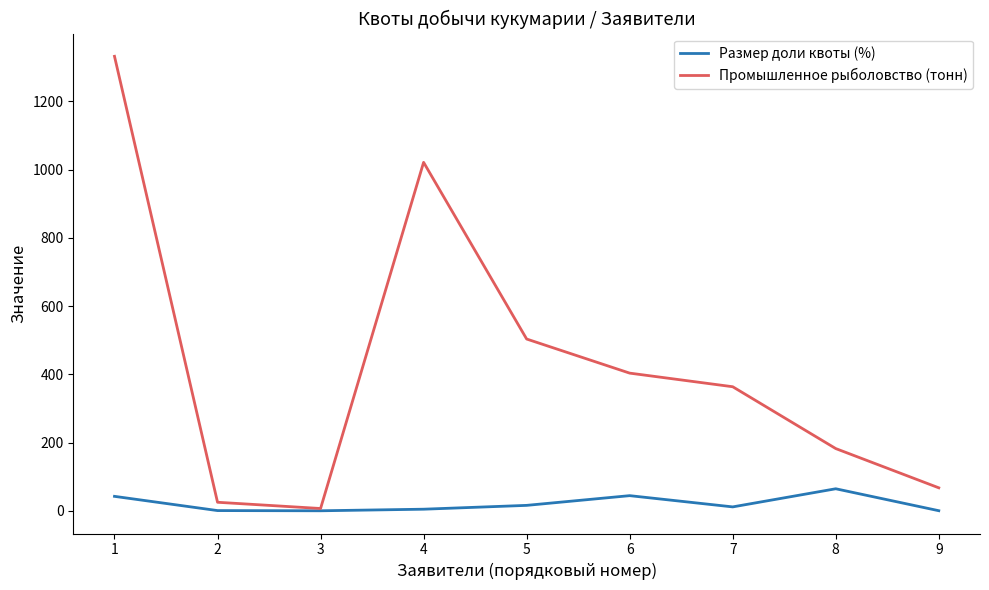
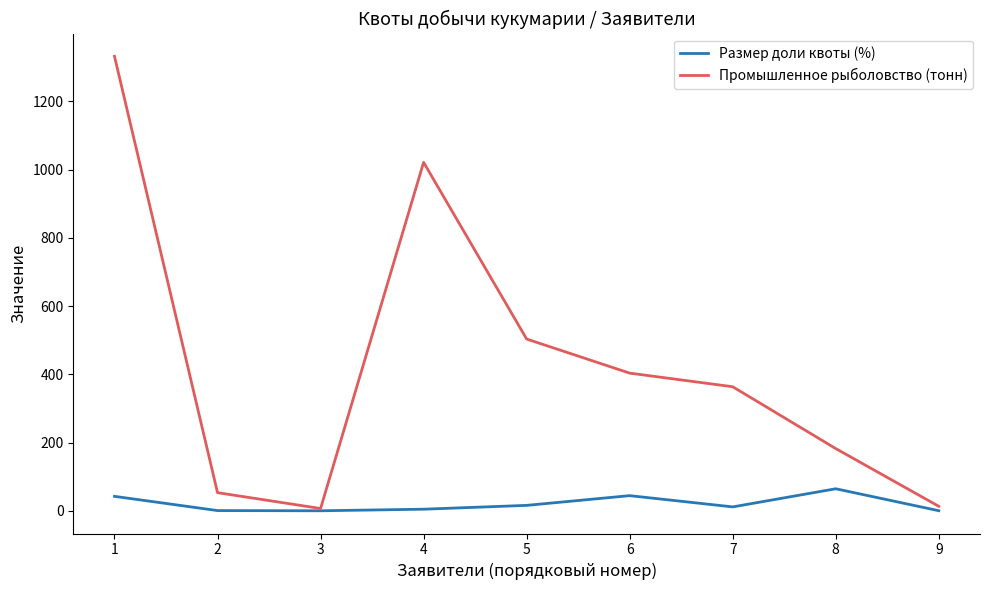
Промышленное рыболовство (тонн), 2: 30 -> 50
Промышленное рыболовство (тонн), 9: 70 -> 10
